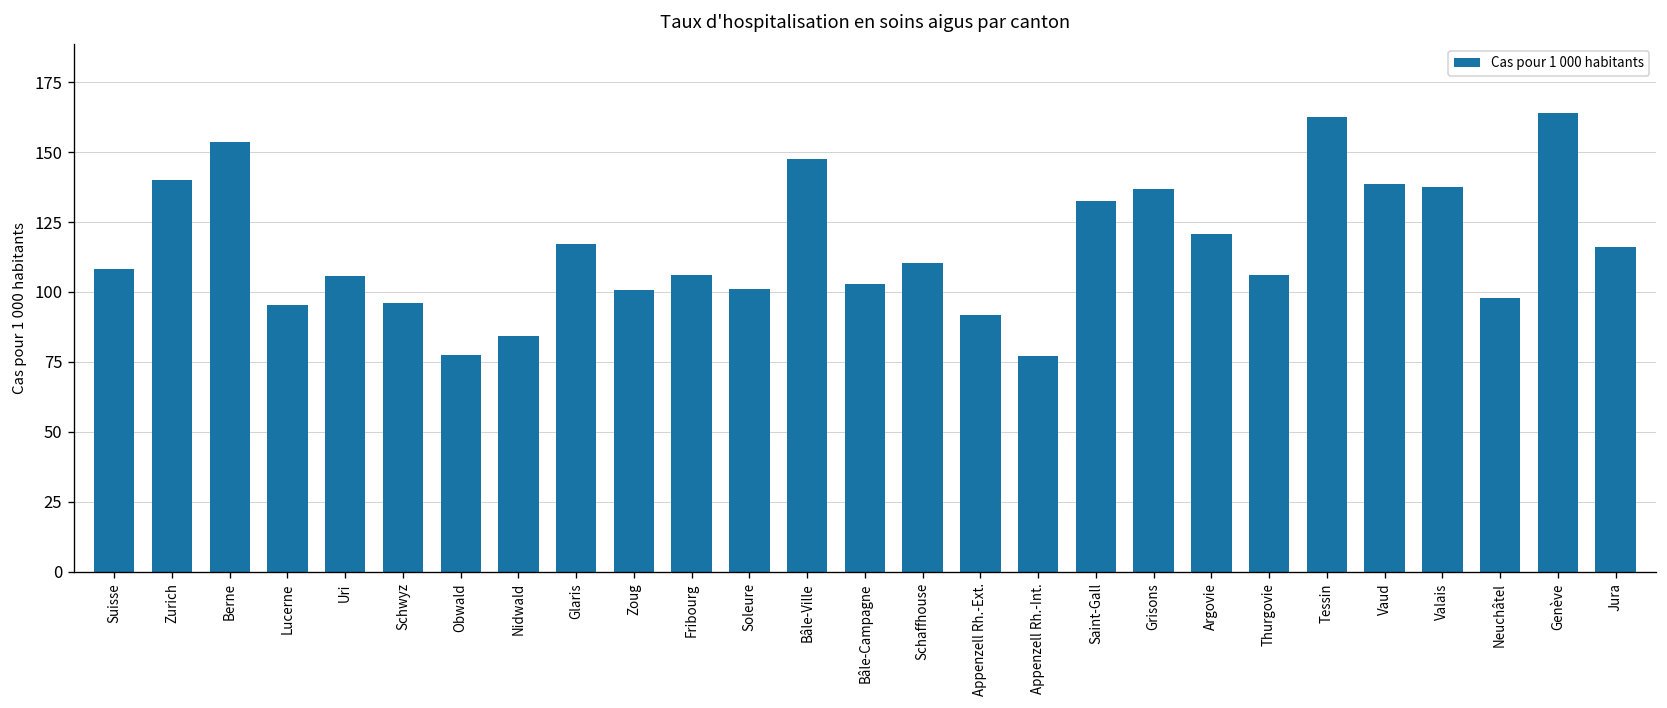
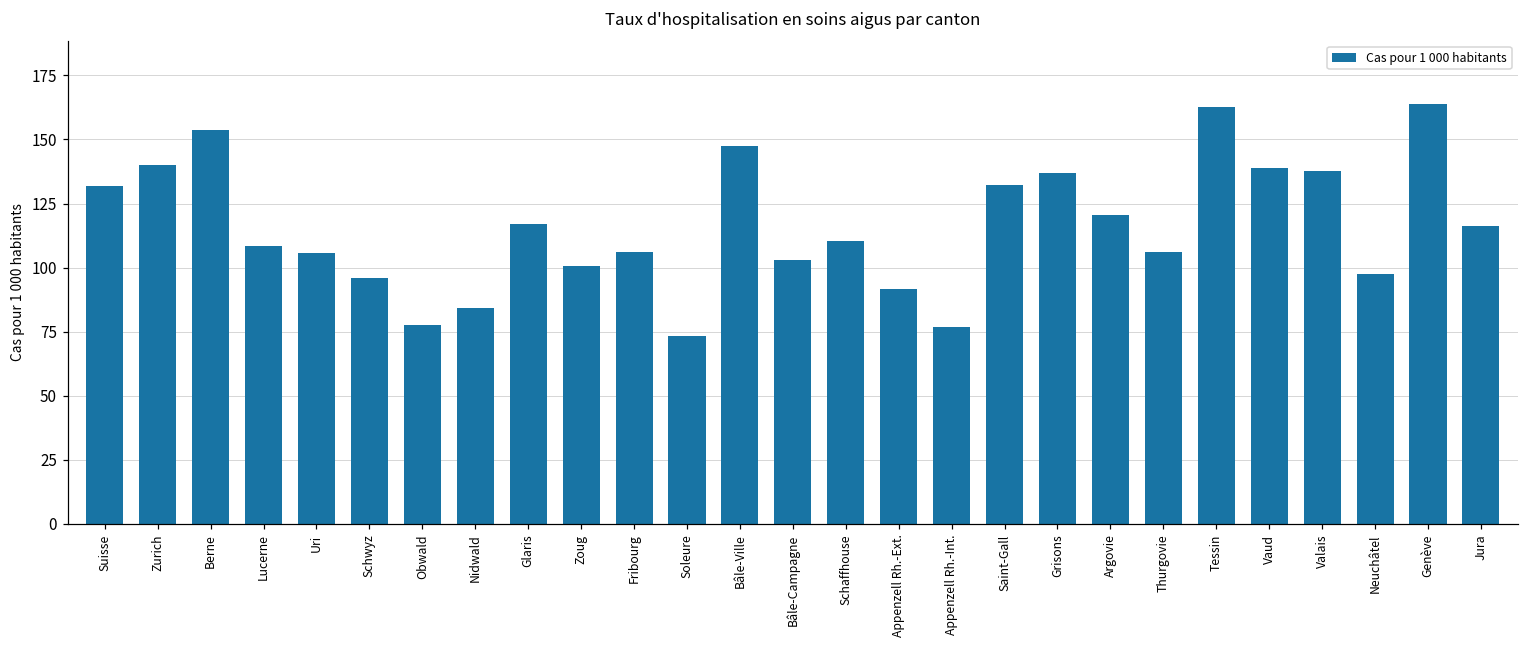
Suisse: 108 -> 132
Lucerne: 95 -> 109
Soleure: 101 -> 74
